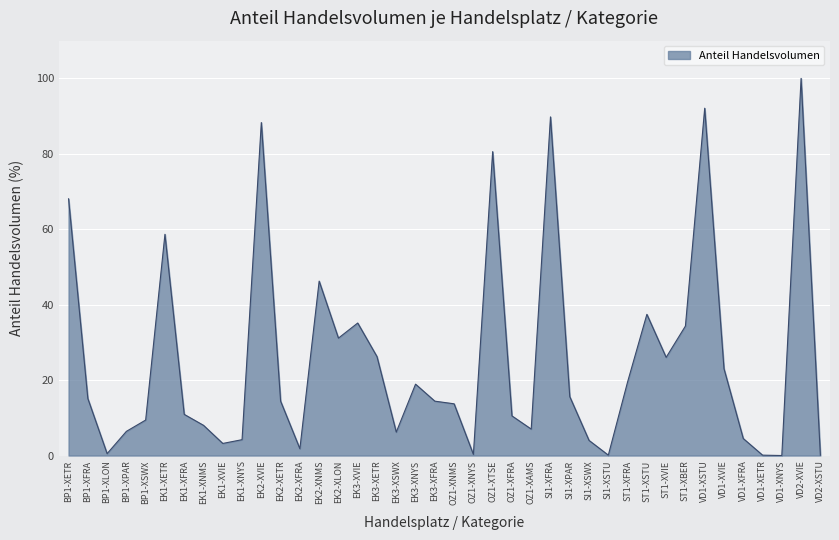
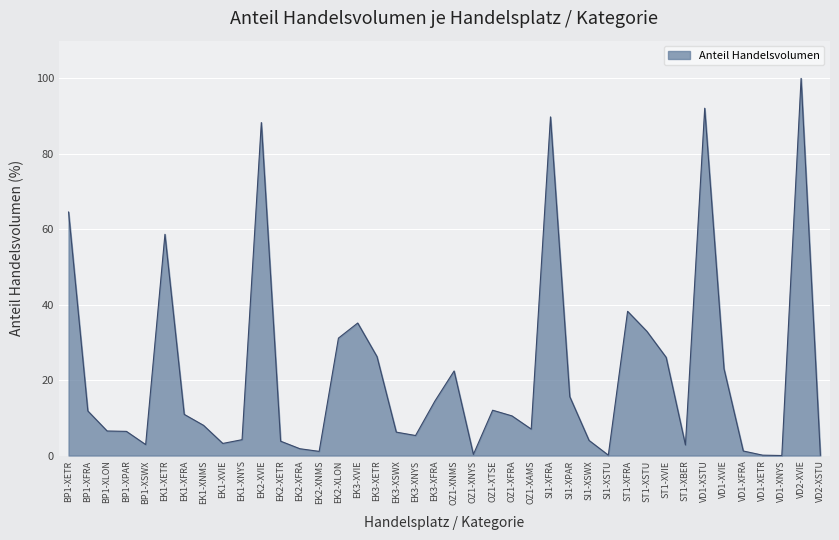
BP1-XETR: 68 -> 65
BP1-XFRA: 15 -> 12
BP1-XLON: 1 -> 7
BP1-XSWX: 9 -> 3
EK2-XETR: 14 -> 4
EK2-XNMS: 46 -> 1
EK3-XNYS: 19 -> 5
OZ1-XNMS: 14 -> 22
OZ1-XTSE: 81 -> 12
ST1-XFRA: 20 -> 38
ST1-XSTU: 37 -> 33
ST1-XBER: 34 -> 3
VD1-XFRA: 5 -> 1
